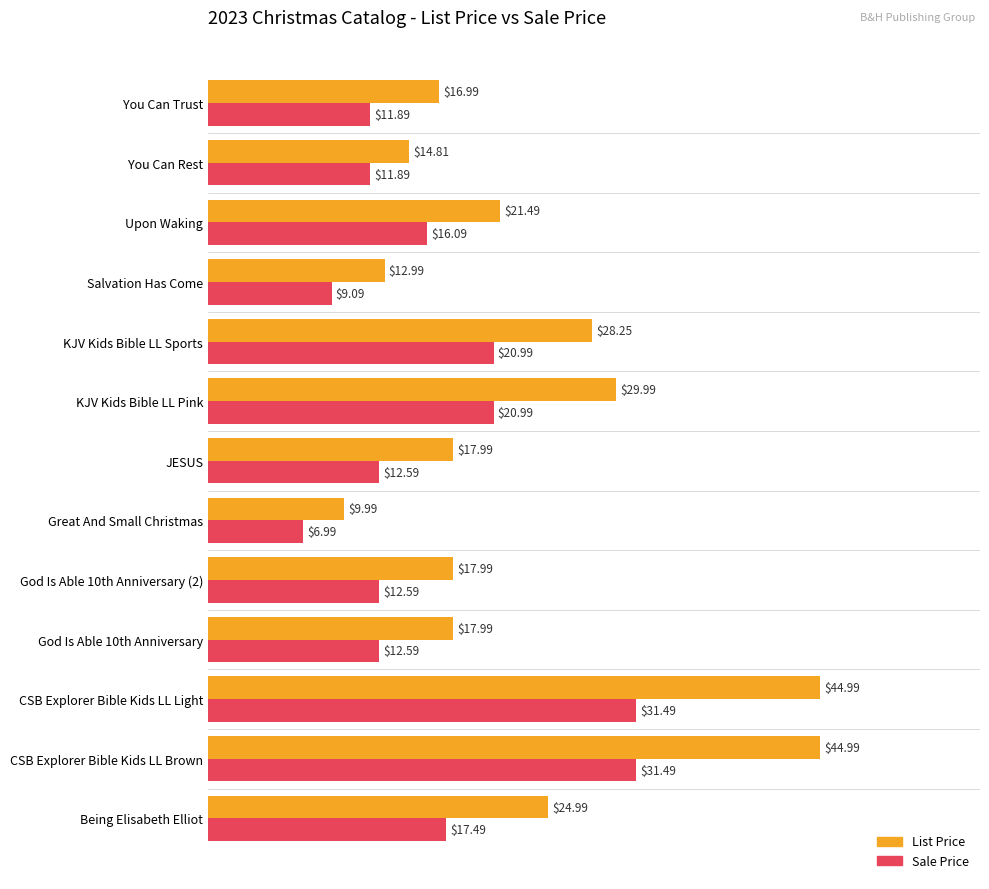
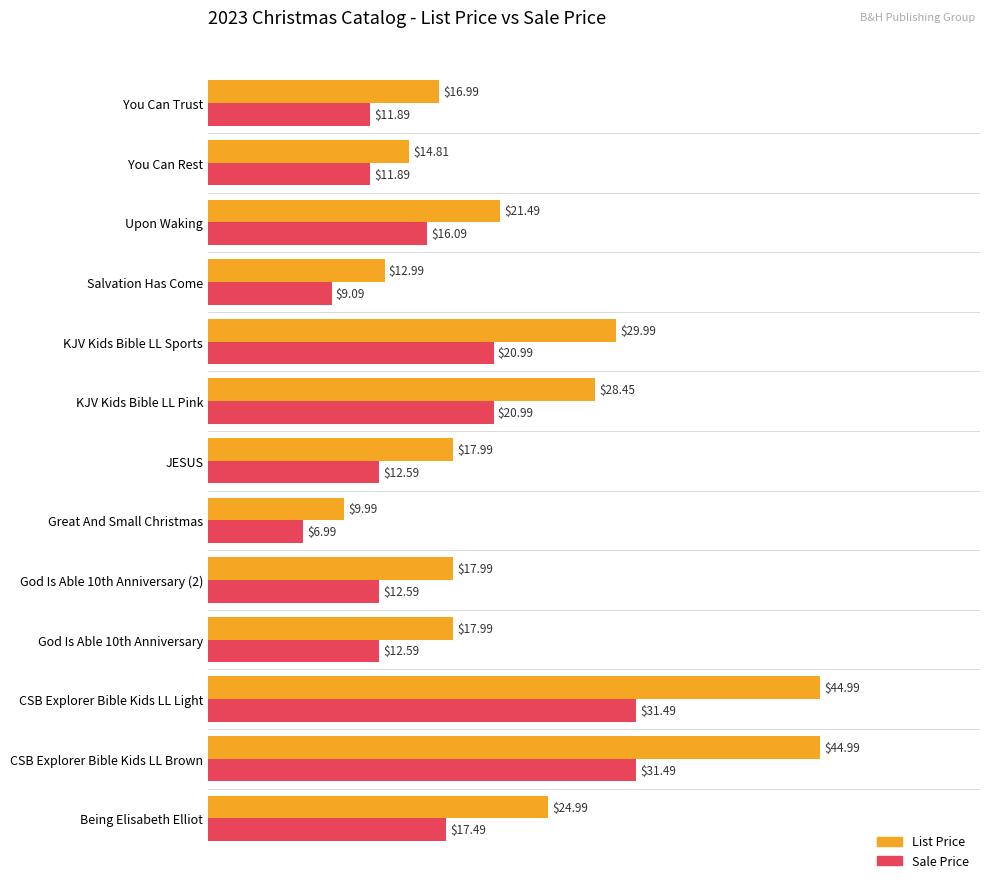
List Price, KJV Kids Bible LL Sports: $28.25 -> $29.99
List Price, KJV Kids Bible LL Pink: $29.99 -> $28.45
